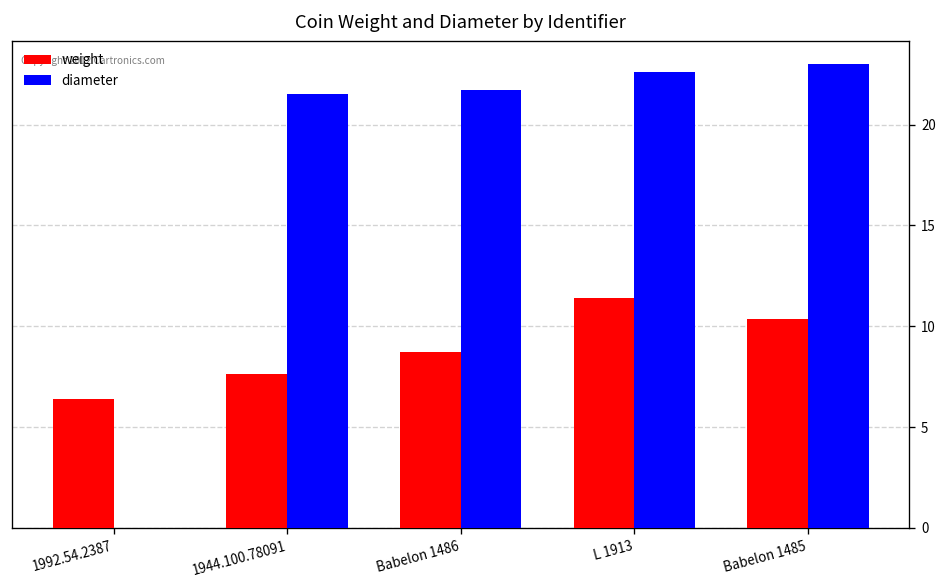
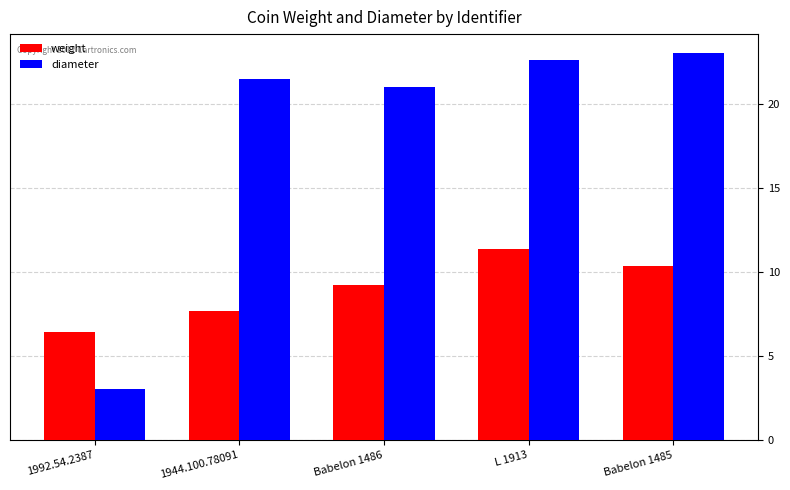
diameter, 1992.54.2387: 0 -> 3
weight, Babelon 1486: 8.7 -> 9.2
diameter, Babelon 1486: 21.7 -> 21.0
